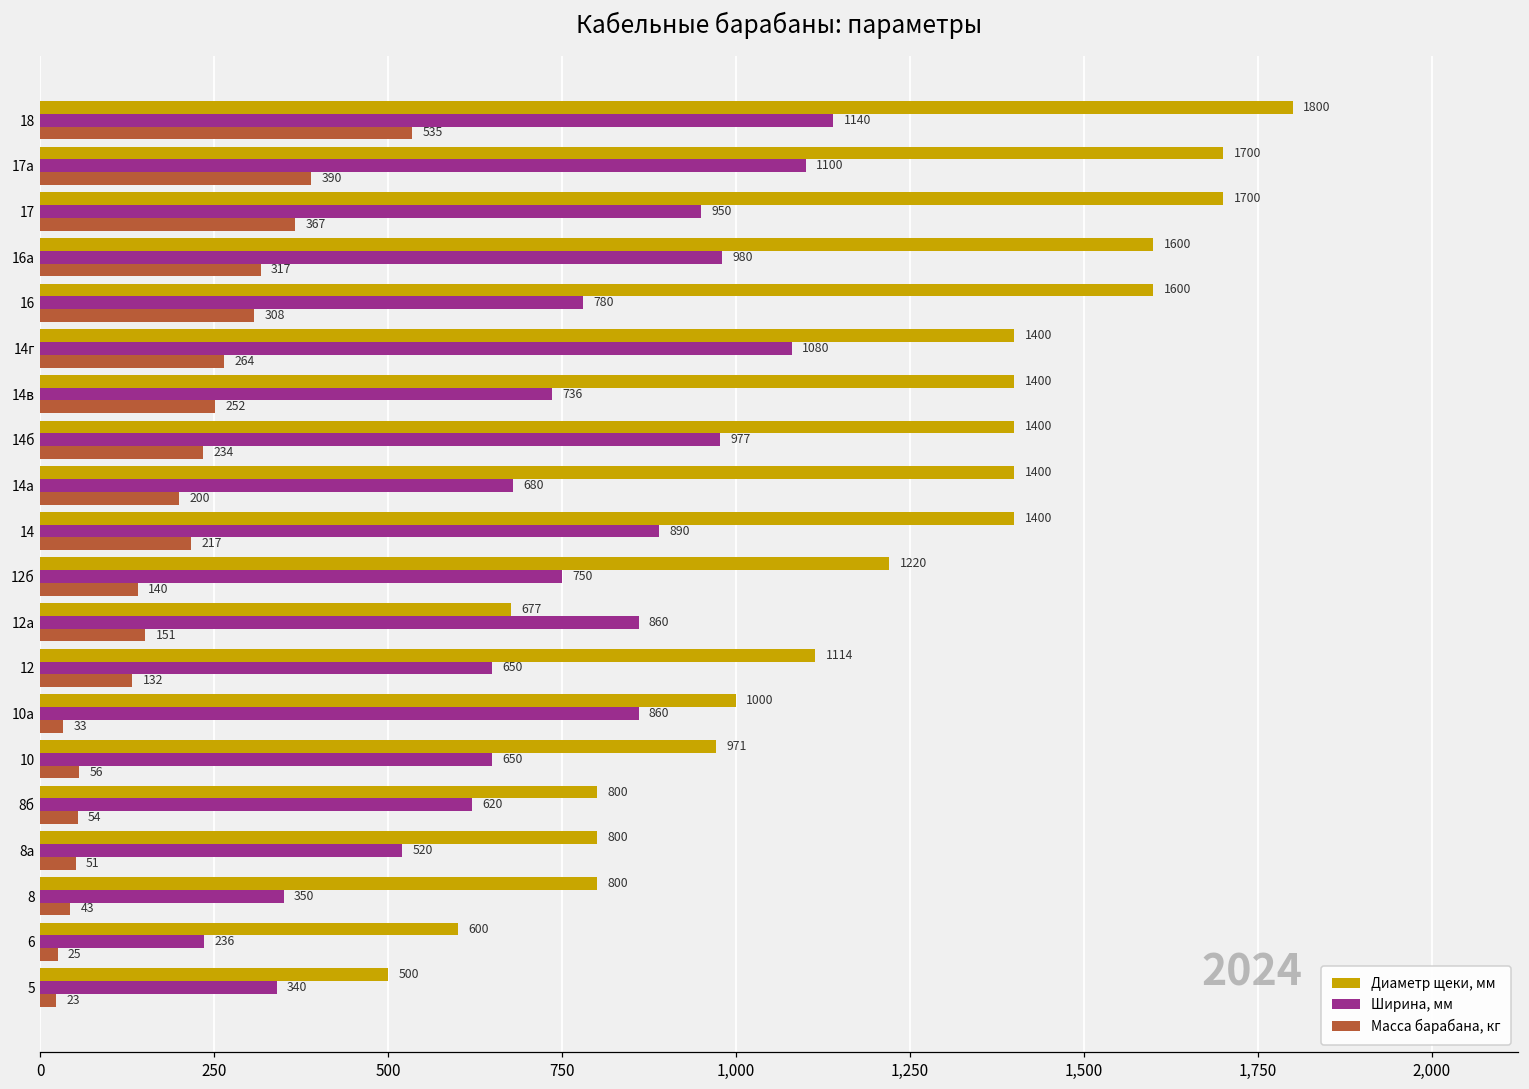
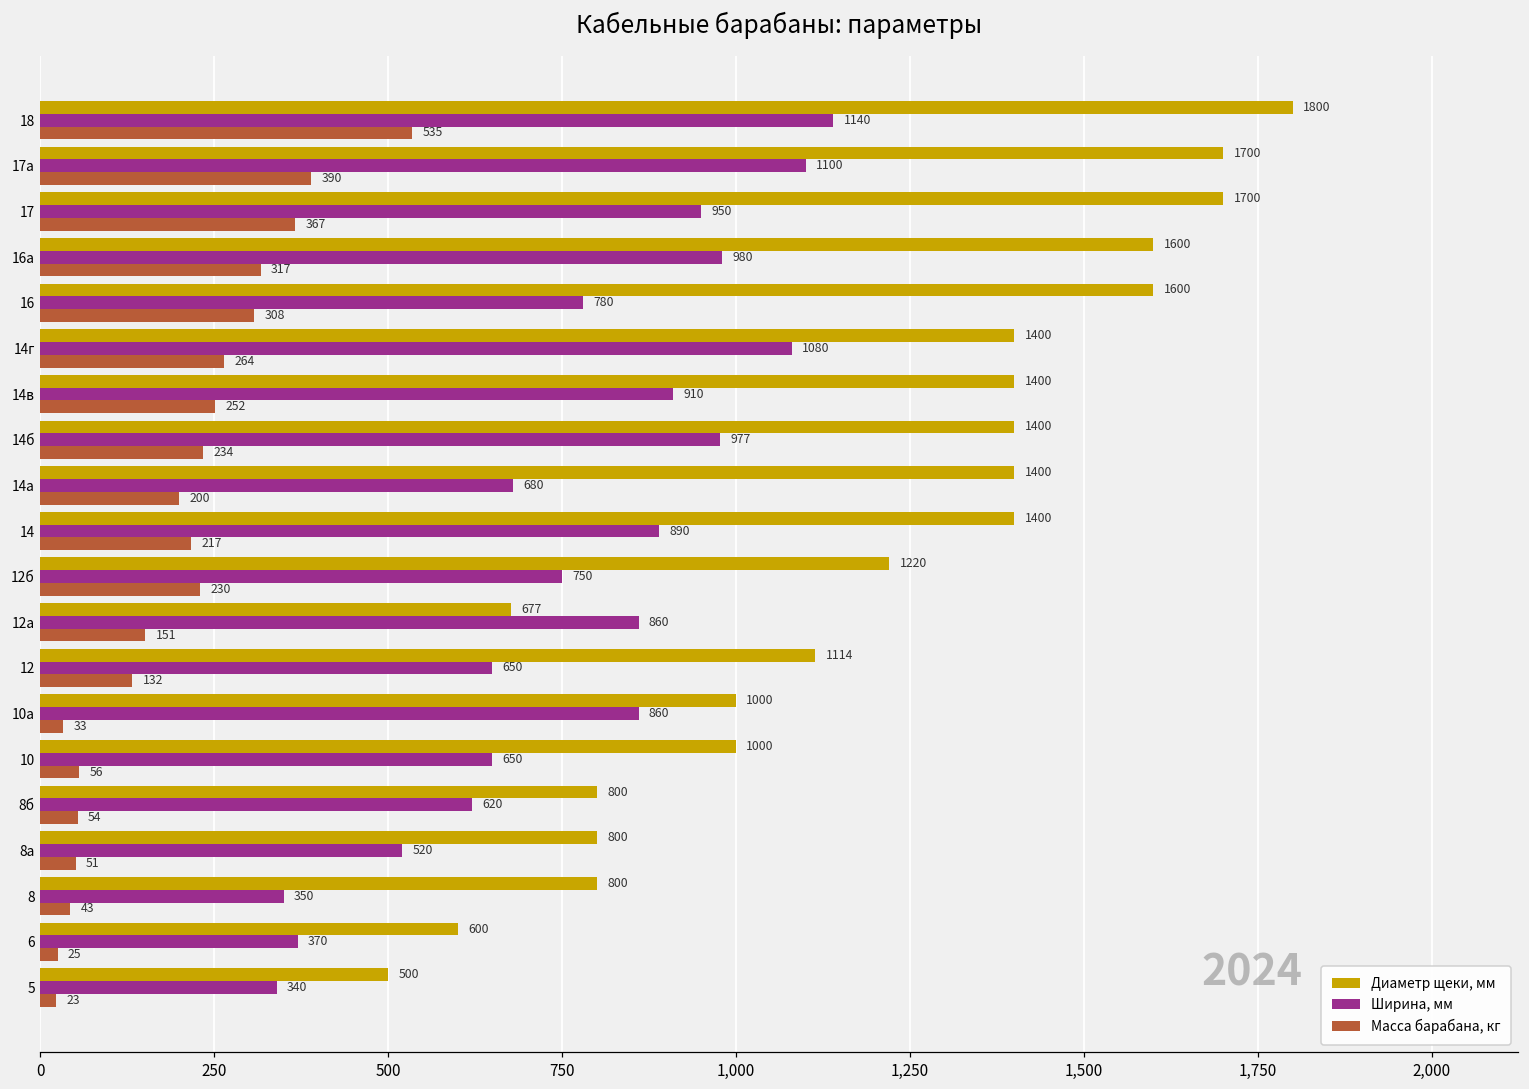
Ширина, мм, 14в: 736 -> 910
Масса барабана, кг, 12б: 140 -> 230
Диаметр щеки, мм, 10: 971 -> 1000
Ширина, мм, 6: 236 -> 370
